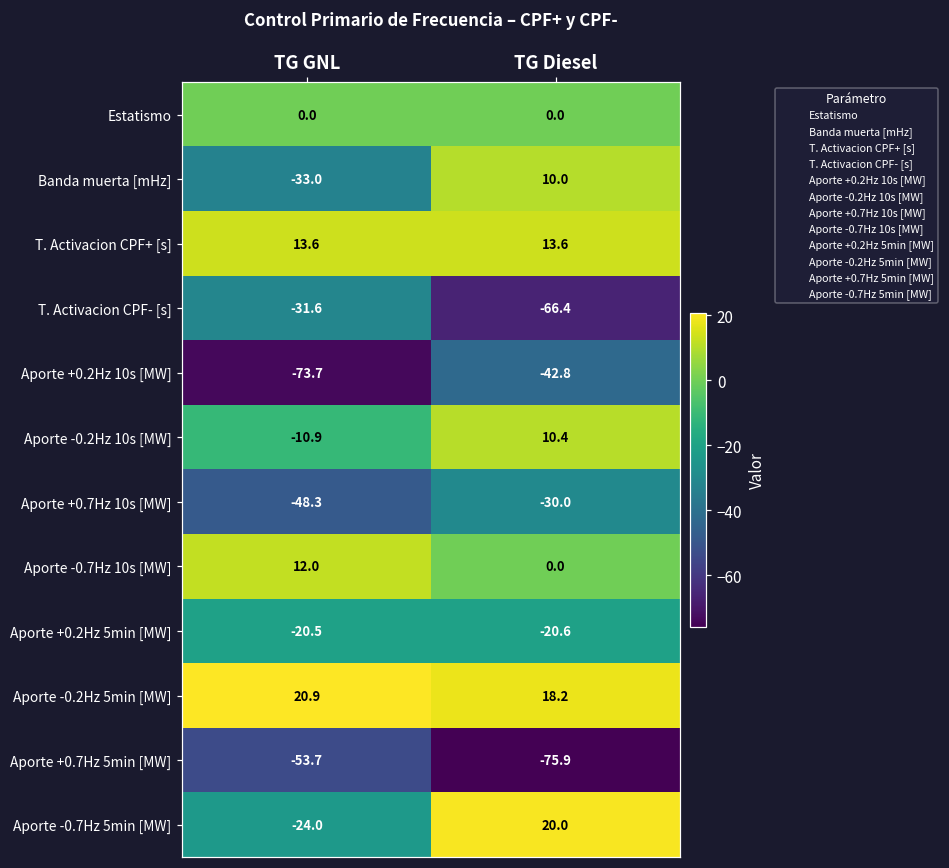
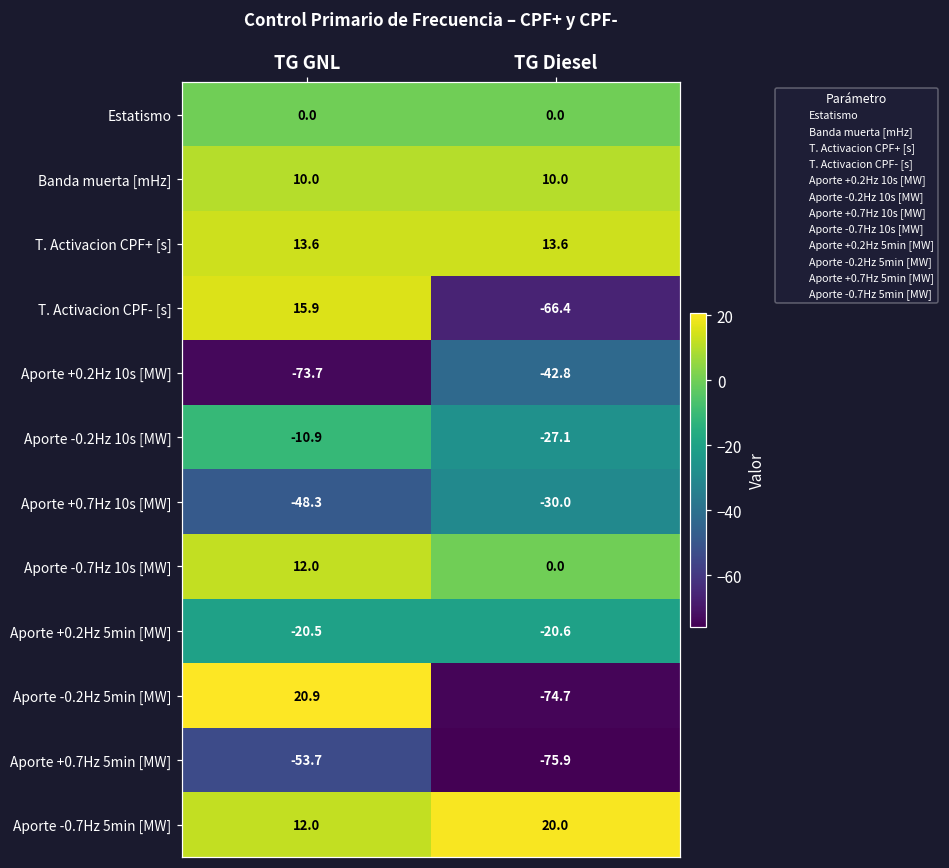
Banda muerta [mHz], TG GNL: -33.0 -> 10.0
T. Activacion CPF- [s], TG GNL: -31.6 -> 15.9
Aporte -0.2Hz 10s [MW], TG Diesel: 10.4 -> -27.1
Aporte -0.2Hz 5min [MW], TG Diesel: 18.2 -> -74.7
Aporte -0.7Hz 5min [MW], TG GNL: -24.0 -> 12.0
